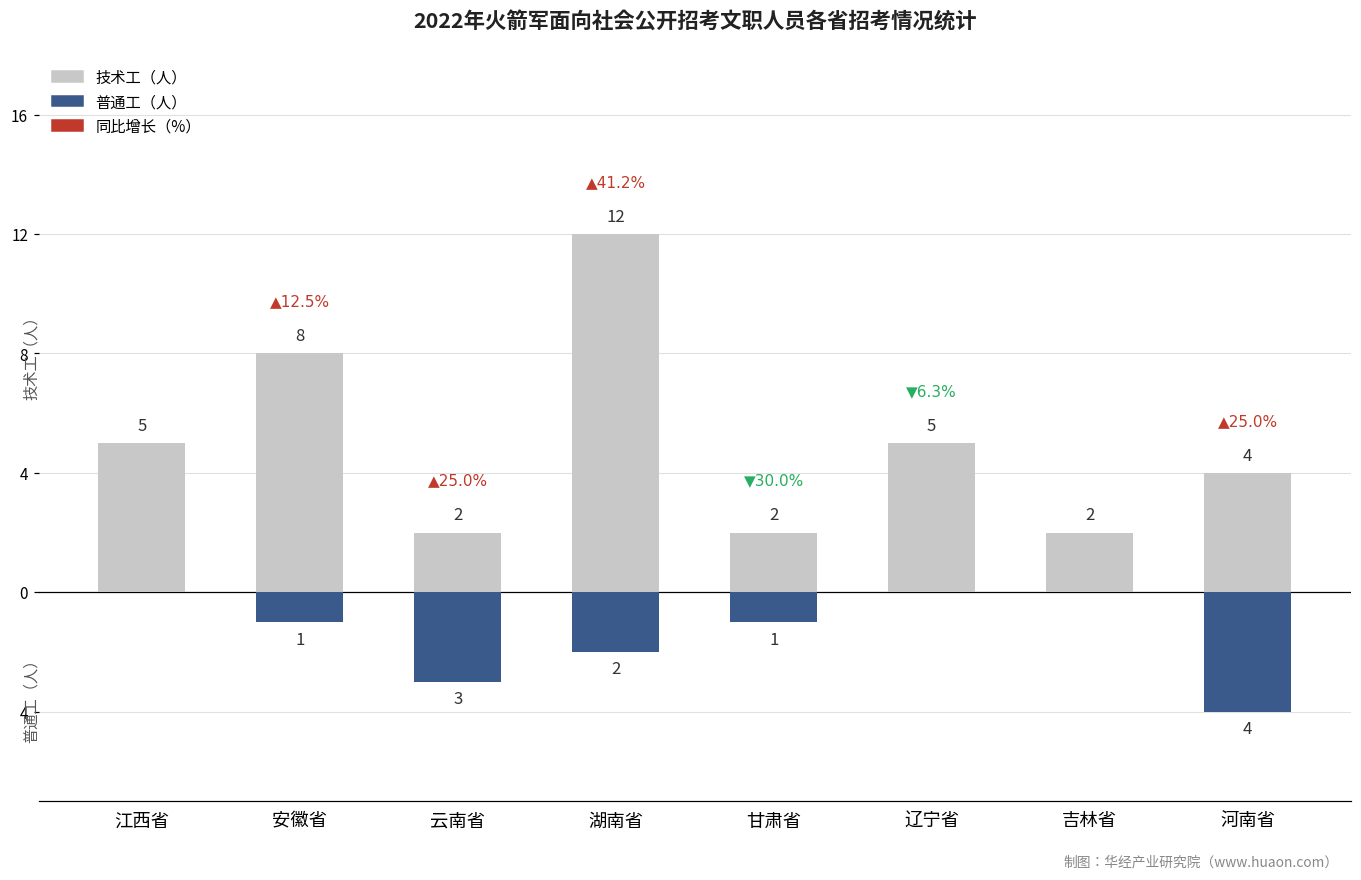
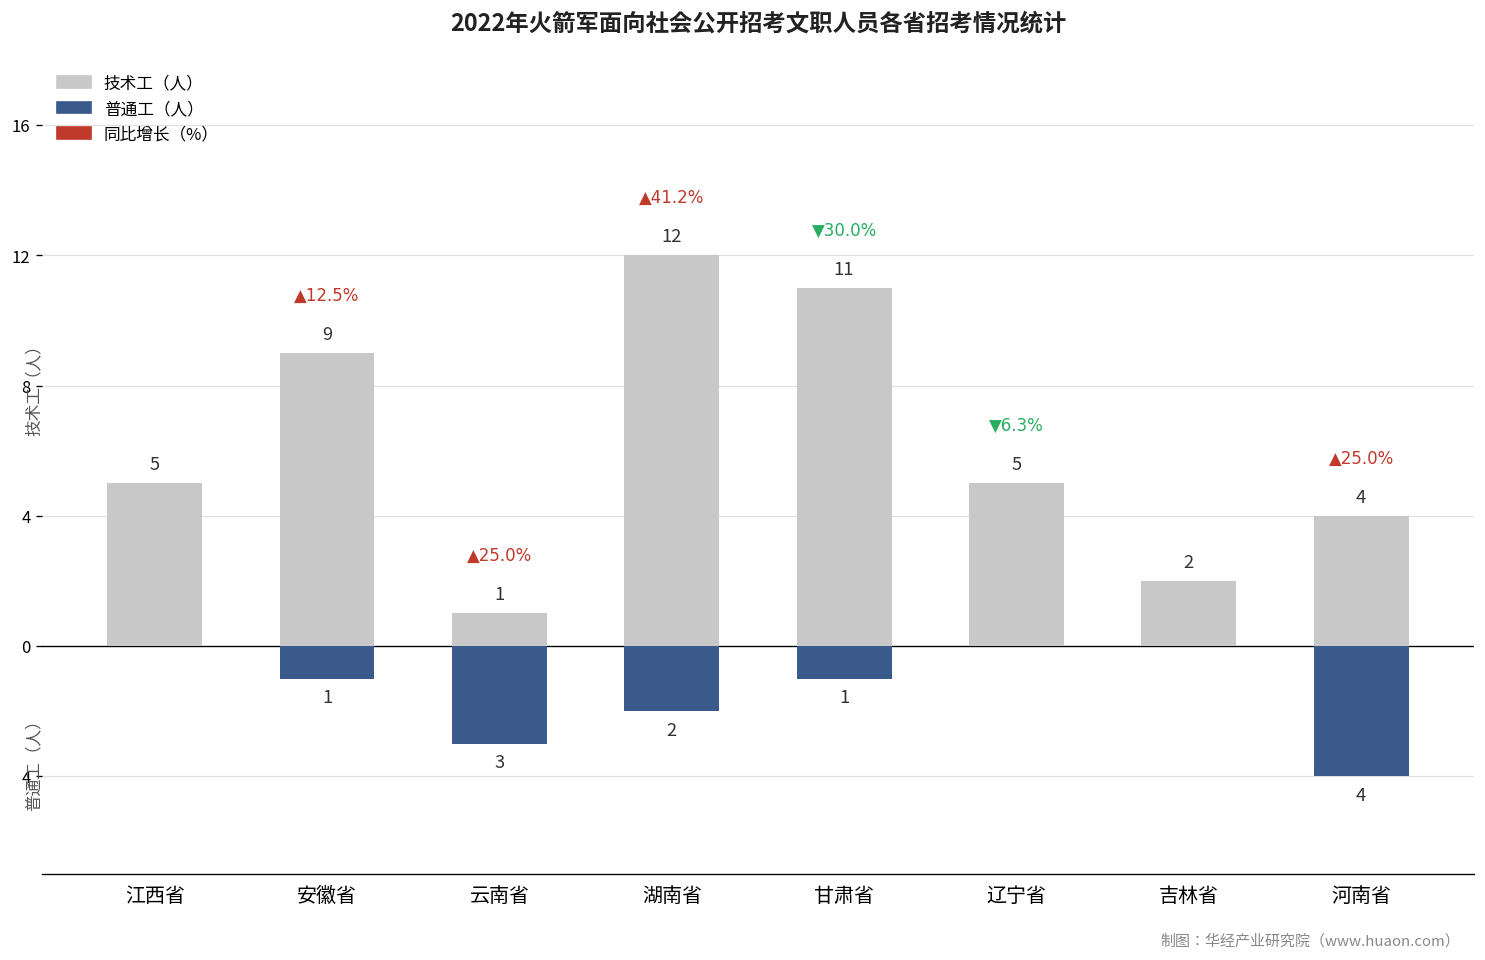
技术工（人）, 安徽省: 8 -> 9
技术工（人）, 云南省: 2 -> 1
技术工（人）, 甘肃省: 2 -> 11
